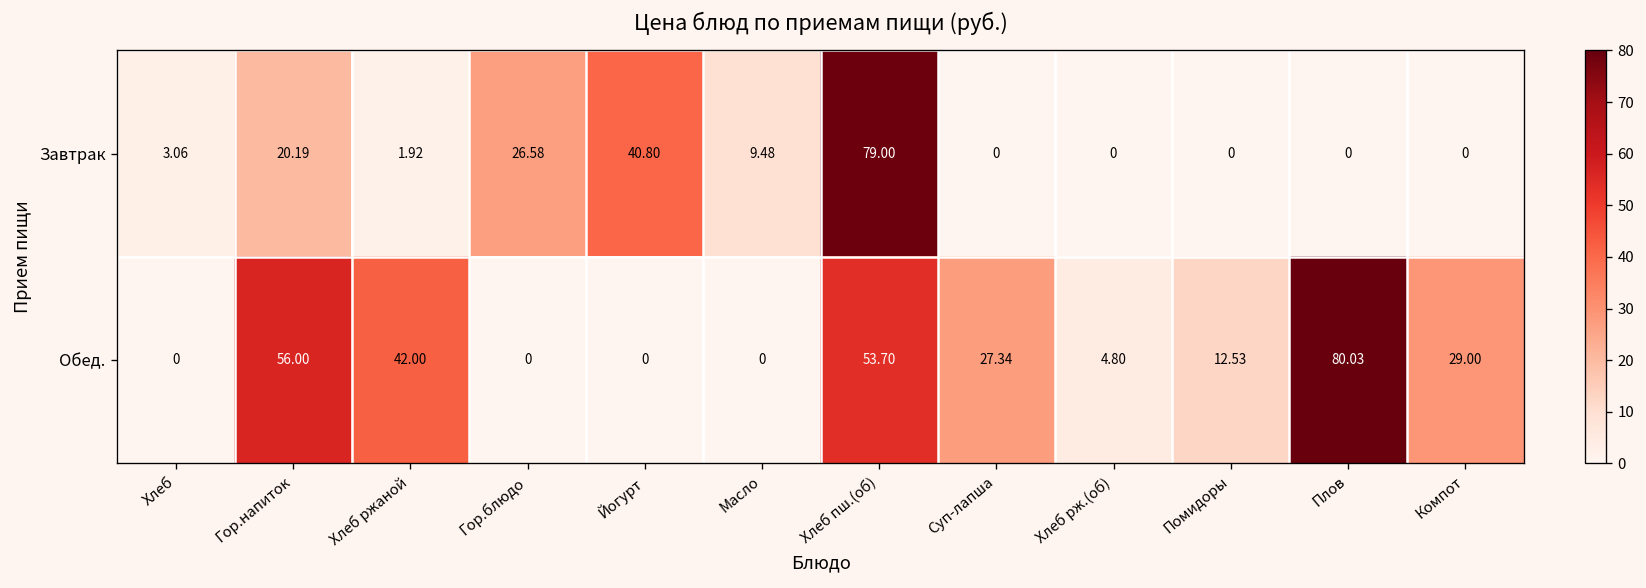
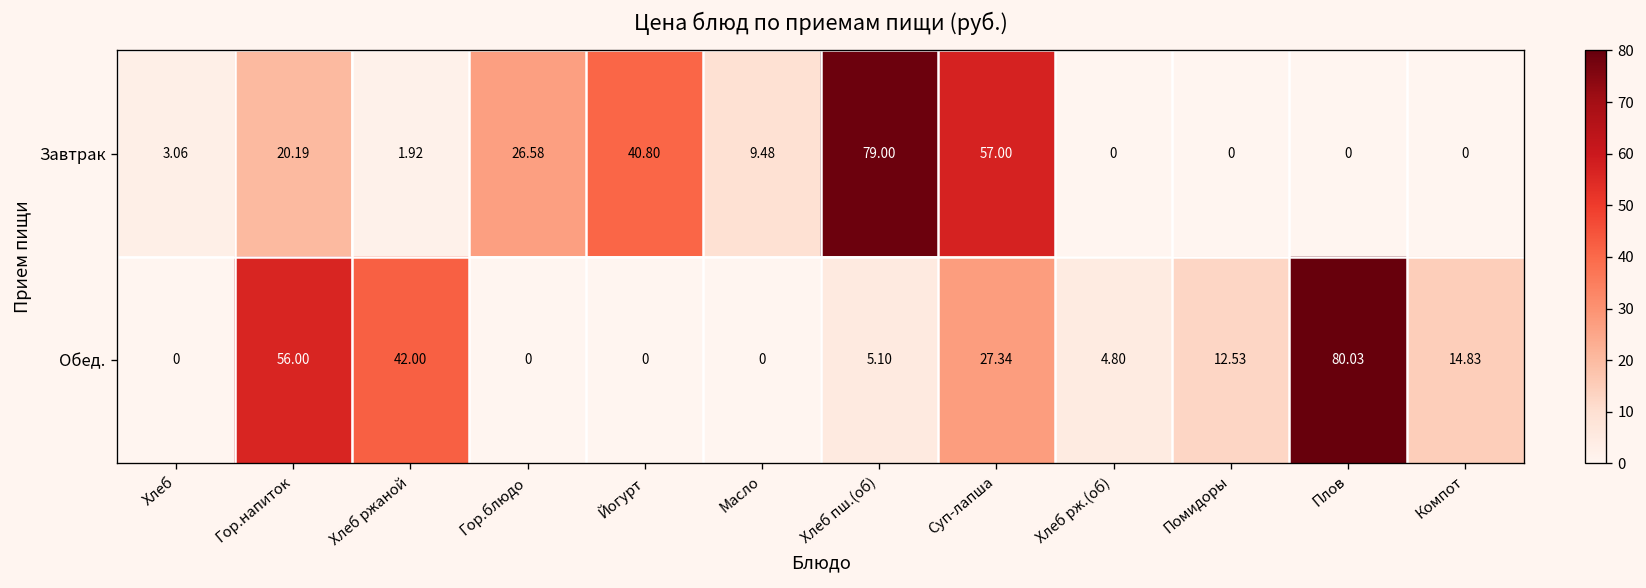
Завтрак, Суп-лапша: 0 -> 57.00
Обед., Хлеб пш.(об): 53.70 -> 5.10
Обед., Компот: 29.00 -> 14.83
